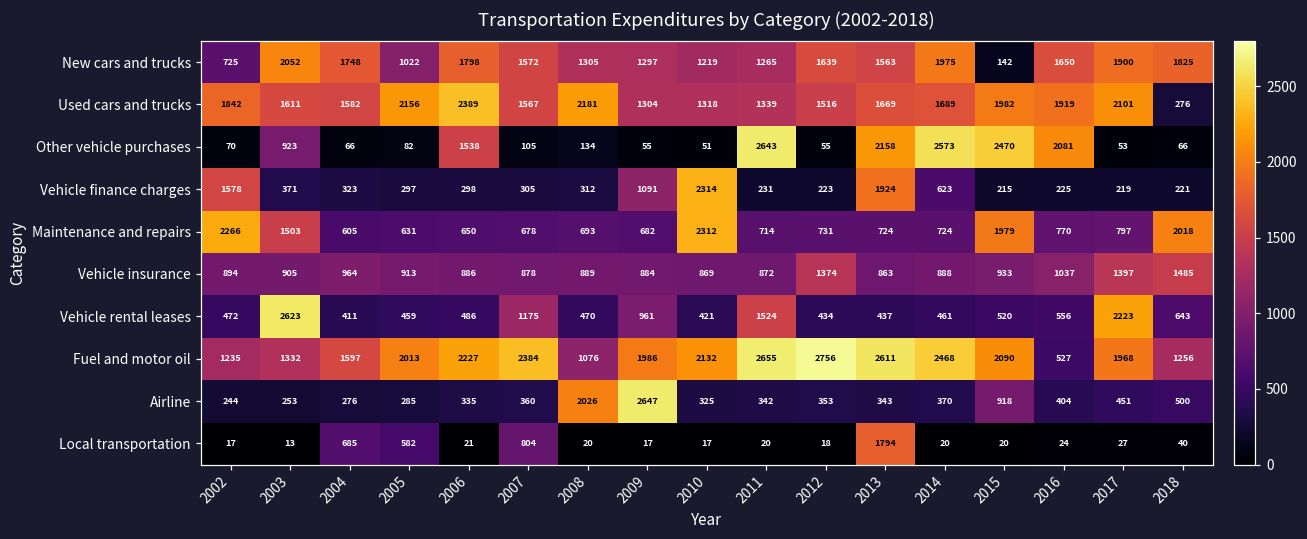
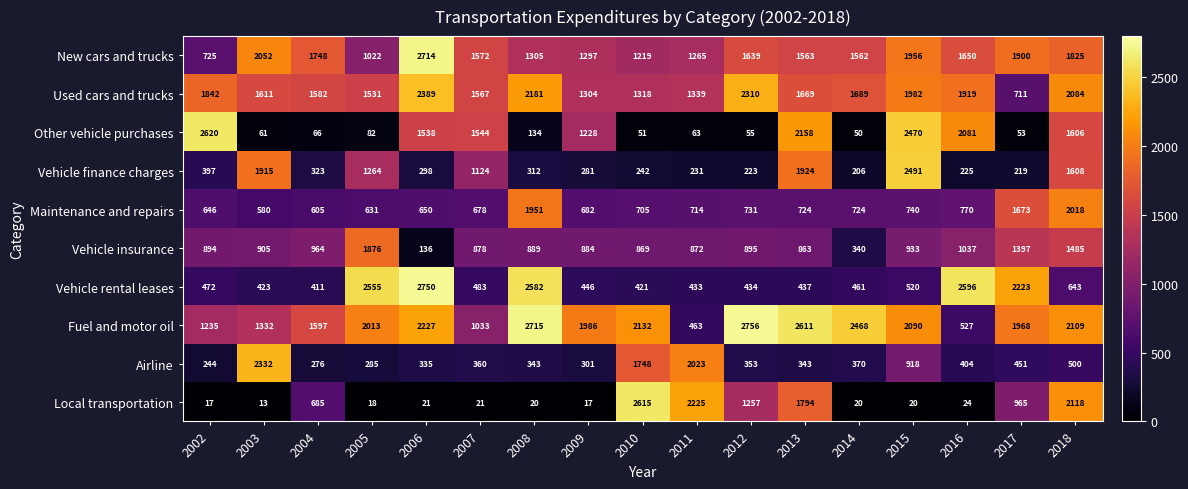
New cars and trucks, 2006: 1798 -> 2714
New cars and trucks, 2014: 1975 -> 1562
New cars and trucks, 2015: 142 -> 1956
Used cars and trucks, 2005: 2156 -> 1531
Used cars and trucks, 2012: 1516 -> 2310
Used cars and trucks, 2017: 2101 -> 711
Used cars and trucks, 2018: 276 -> 2084
Other vehicle purchases, 2002: 70 -> 2620
Other vehicle purchases, 2003: 923 -> 61
Other vehicle purchases, 2007: 105 -> 1544
Other vehicle purchases, 2009: 55 -> 1228
Other vehicle purchases, 2011: 2643 -> 63
Other vehicle purchases, 2014: 2573 -> 50
Other vehicle purchases, 2018: 66 -> 1606
Vehicle finance charges, 2002: 1578 -> 397
Vehicle finance charges, 2003: 371 -> 1915
Vehicle finance charges, 2005: 297 -> 1264
Vehicle finance charges, 2007: 305 -> 1124
Vehicle finance charges, 2009: 1091 -> 281
Vehicle finance charges, 2010: 2314 -> 242
Vehicle finance charges, 2014: 623 -> 206
Vehicle finance charges, 2015: 215 -> 2491
Vehicle finance charges, 2018: 221 -> 1608
Maintenance and repairs, 2002: 2266 -> 646
Maintenance and repairs, 2003: 1503 -> 580
Maintenance and repairs, 2008: 693 -> 1951
Maintenance and repairs, 2010: 2312 -> 705
Maintenance and repairs, 2015: 1979 -> 740
Maintenance and repairs, 2017: 797 -> 1673
Vehicle insurance, 2005: 913 -> 1876
Vehicle insurance, 2006: 886 -> 136
Vehicle insurance, 2012: 1374 -> 895
Vehicle insurance, 2014: 888 -> 340
Vehicle rental leases, 2003: 2623 -> 423
Vehicle rental leases, 2005: 459 -> 2555
Vehicle rental leases, 2006: 486 -> 2750
Vehicle rental leases, 2007: 1175 -> 483
Vehicle rental leases, 2008: 470 -> 2582
Vehicle rental leases, 2009: 961 -> 446
Vehicle rental leases, 2011: 1524 -> 433
Vehicle rental leases, 2016: 556 -> 2596
Fuel and motor oil, 2007: 2384 -> 1033
Fuel and motor oil, 2008: 1076 -> 2715
Fuel and motor oil, 2011: 2655 -> 463
Fuel and motor oil, 2018: 1256 -> 2109
Airline, 2003: 253 -> 2332
Airline, 2008: 2026 -> 343
Airline, 2009: 2647 -> 301
Airline, 2010: 325 -> 1748
Airline, 2011: 342 -> 2023
Local transportation, 2005: 582 -> 18
Local transportation, 2007: 804 -> 21
Local transportation, 2010: 17 -> 2615
Local transportation, 2011: 20 -> 2225
Local transportation, 2012: 18 -> 1257
Local transportation, 2017: 27 -> 965
Local transportation, 2018: 40 -> 2118
